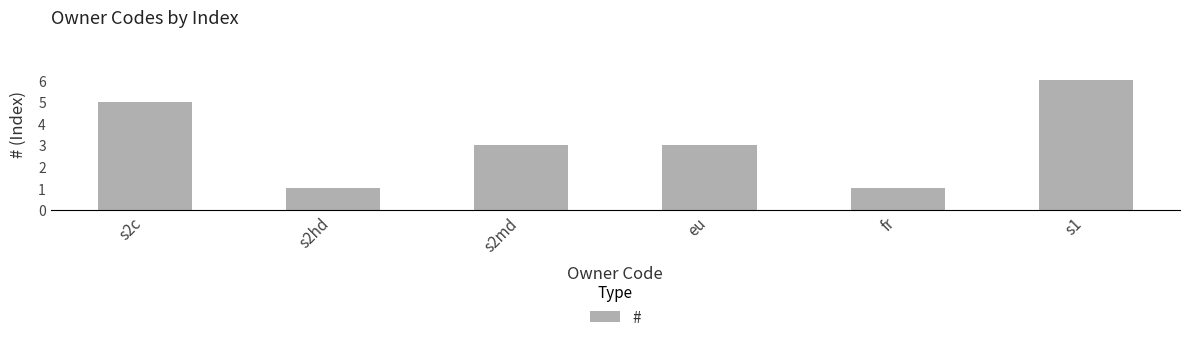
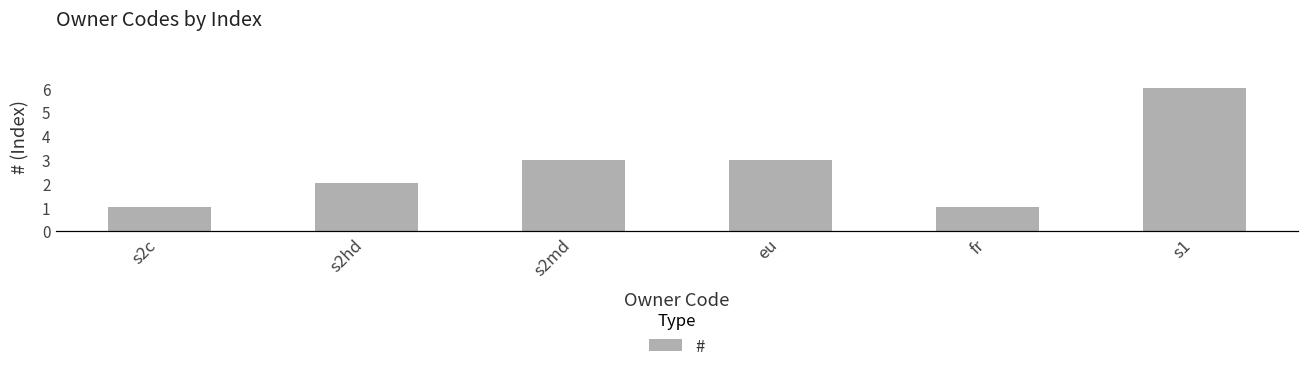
s2c: 5 -> 1
s2hd: 1 -> 2
